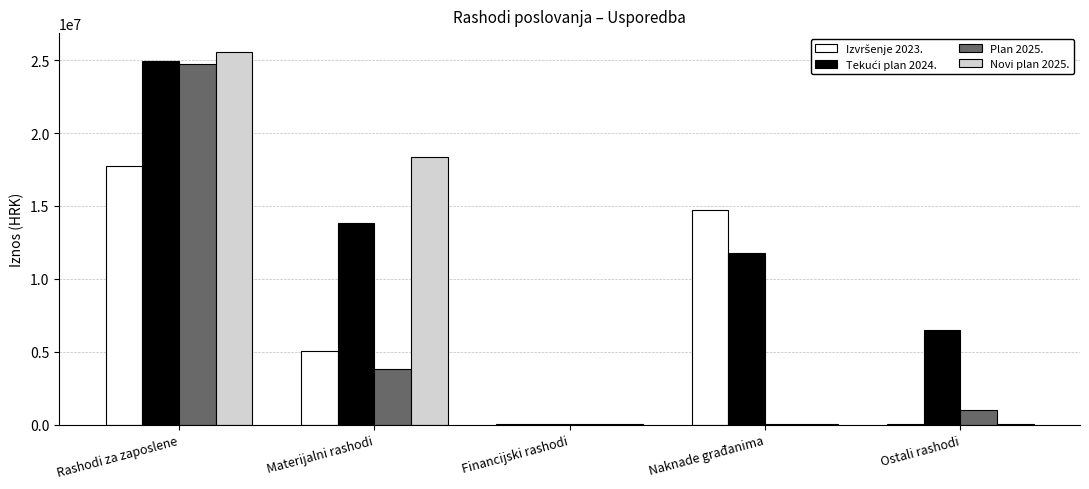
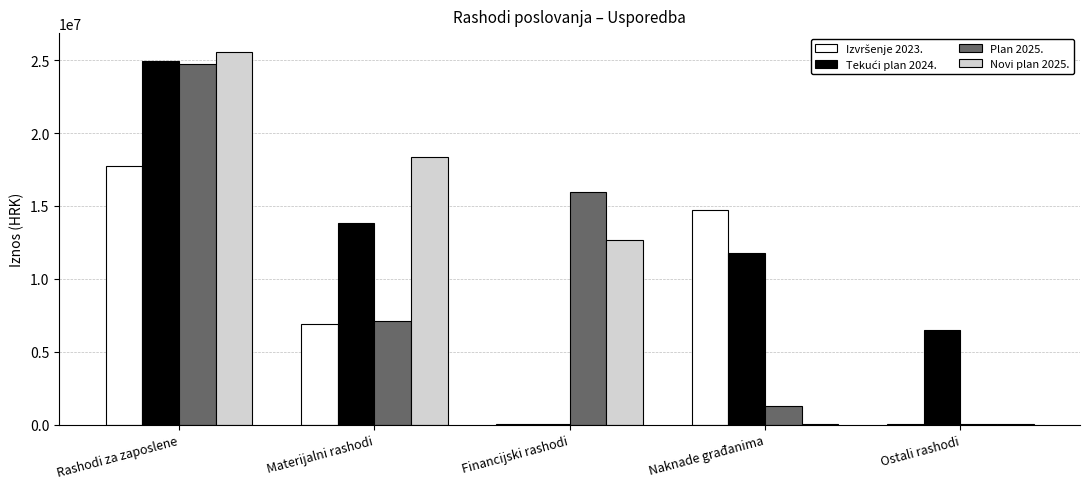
Izvršenje 2023., Materijalni rashodi: 5100000 -> 6900000
Plan 2025., Materijalni rashodi: 3800000 -> 7100000
Plan 2025., Financijski rashodi: 0 -> 16000000
Novi plan 2025., Financijski rashodi: 0 -> 12700000
Plan 2025., Naknade građanima: 0 -> 1300000
Plan 2025., Ostali rashodi: 1000000 -> 0
